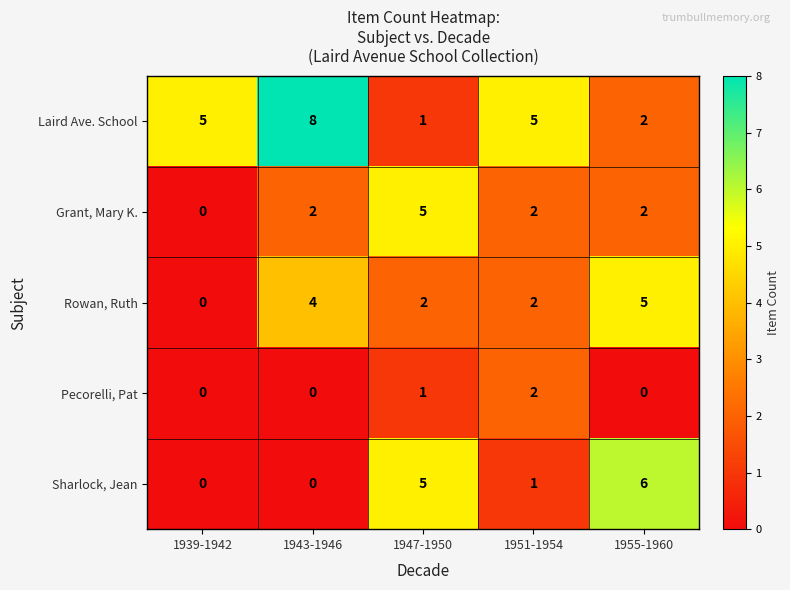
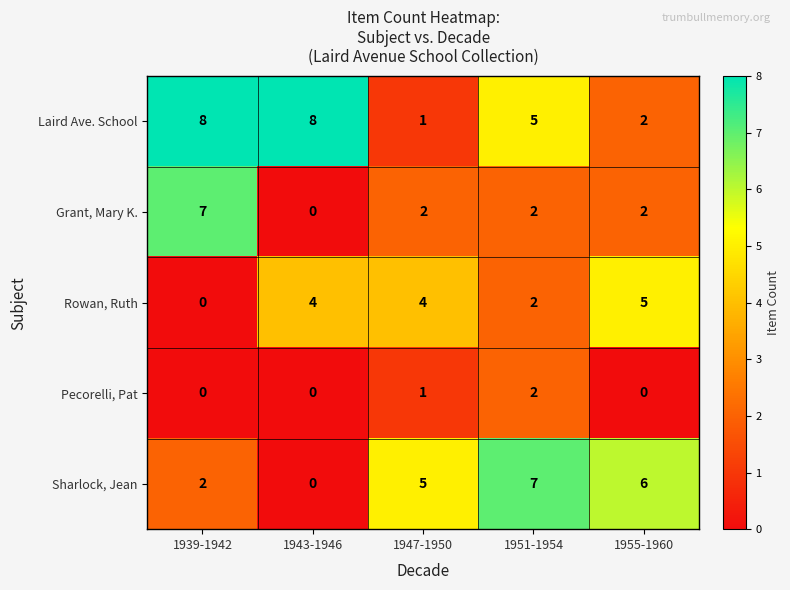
Laird Ave. School, 1939-1942: 5 -> 8
Grant, Mary K., 1939-1942: 0 -> 7
Grant, Mary K., 1943-1946: 2 -> 0
Grant, Mary K., 1947-1950: 5 -> 2
Rowan, Ruth, 1947-1950: 2 -> 4
Sharlock, Jean, 1939-1942: 0 -> 2
Sharlock, Jean, 1951-1954: 1 -> 7
